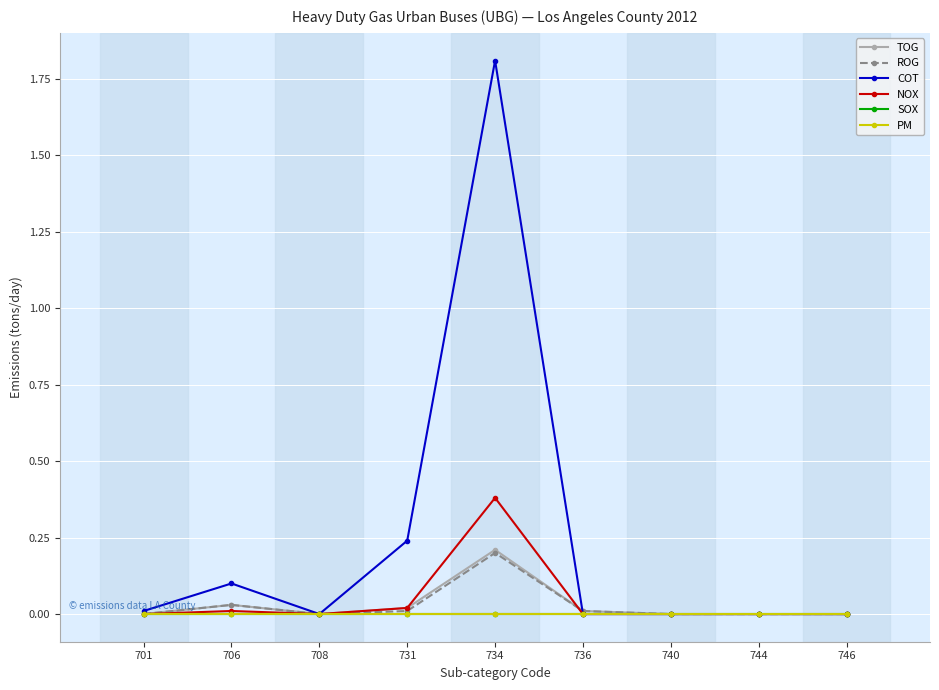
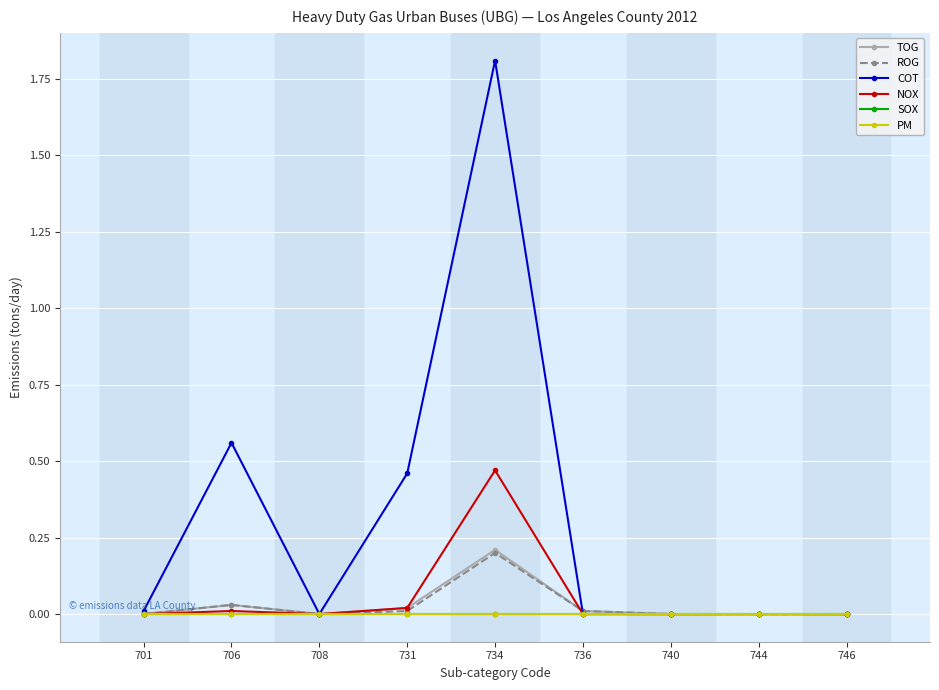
COT, 706: 0.10 -> 0.56
COT, 731: 0.24 -> 0.46
NOX, 734: 0.38 -> 0.47
